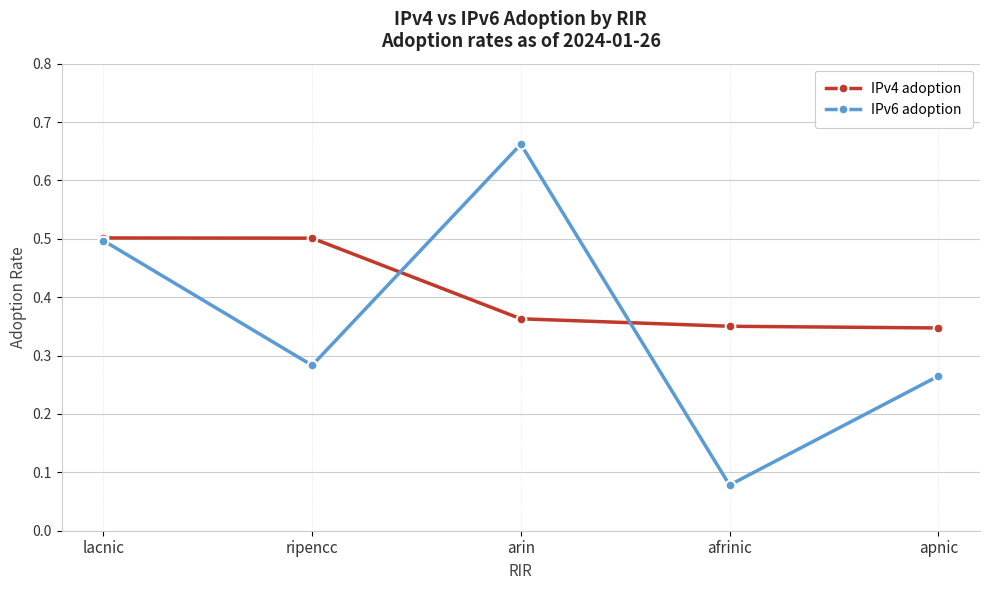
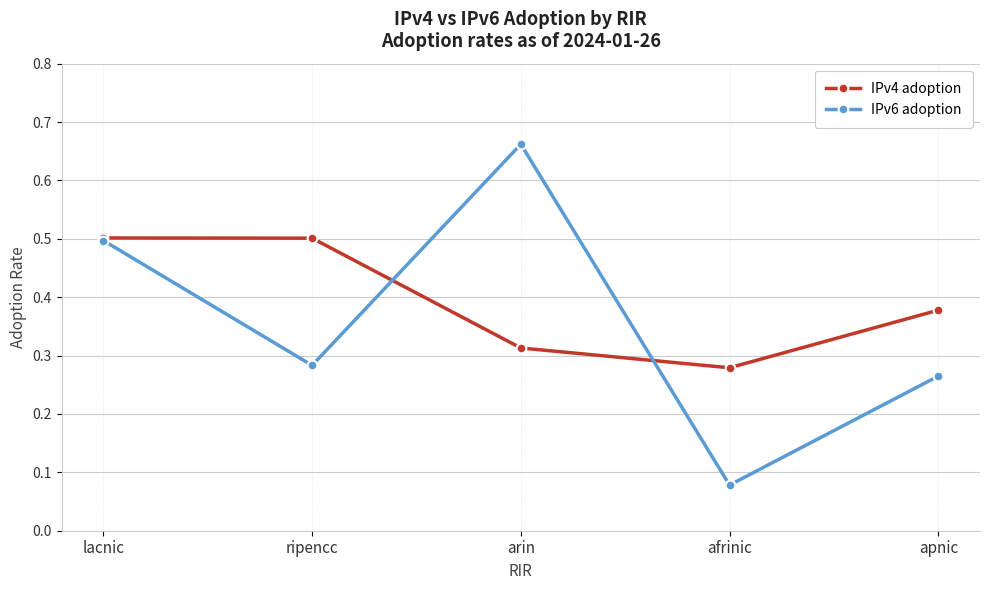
IPv4 adoption, arin: 0.36 -> 0.31
IPv4 adoption, afrinic: 0.35 -> 0.28
IPv4 adoption, apnic: 0.35 -> 0.38
